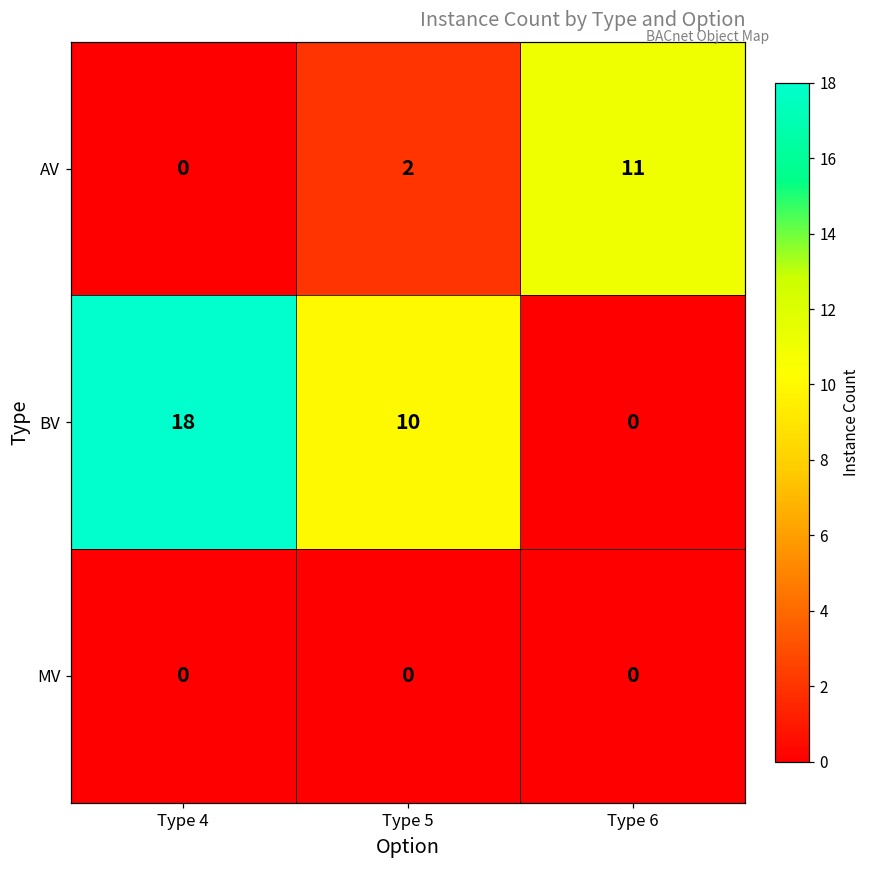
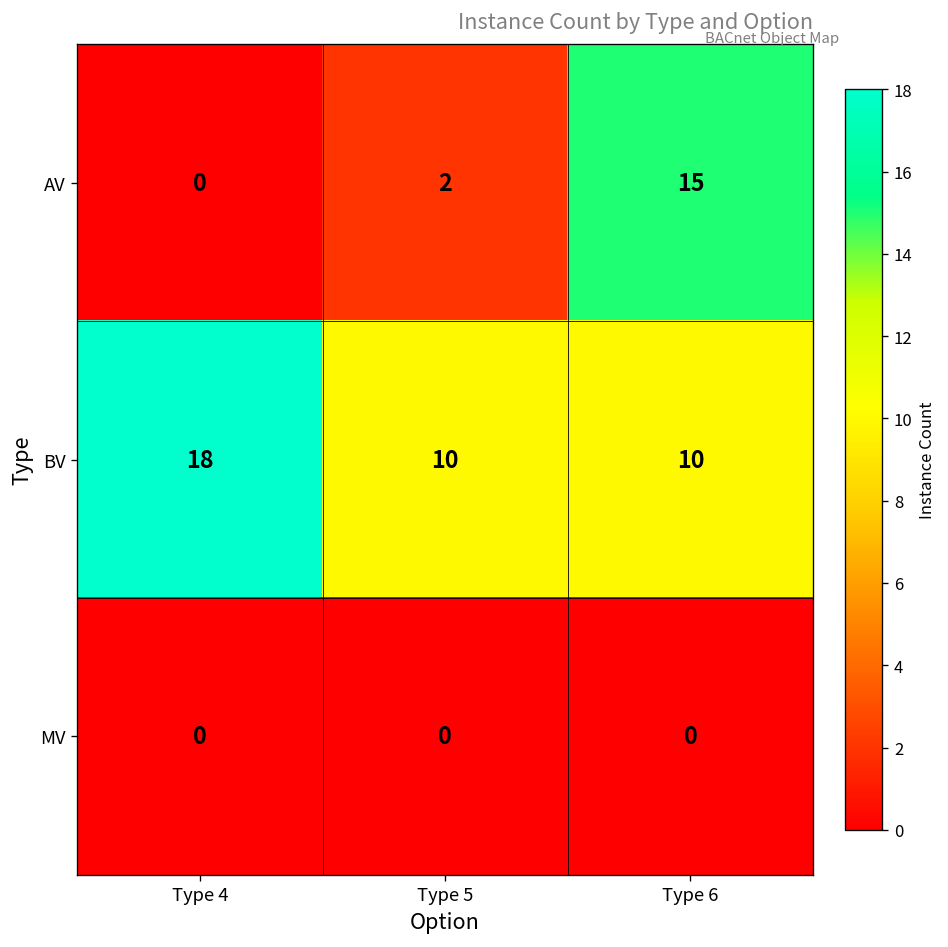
AV, Type 6: 11 -> 15
BV, Type 6: 0 -> 10
